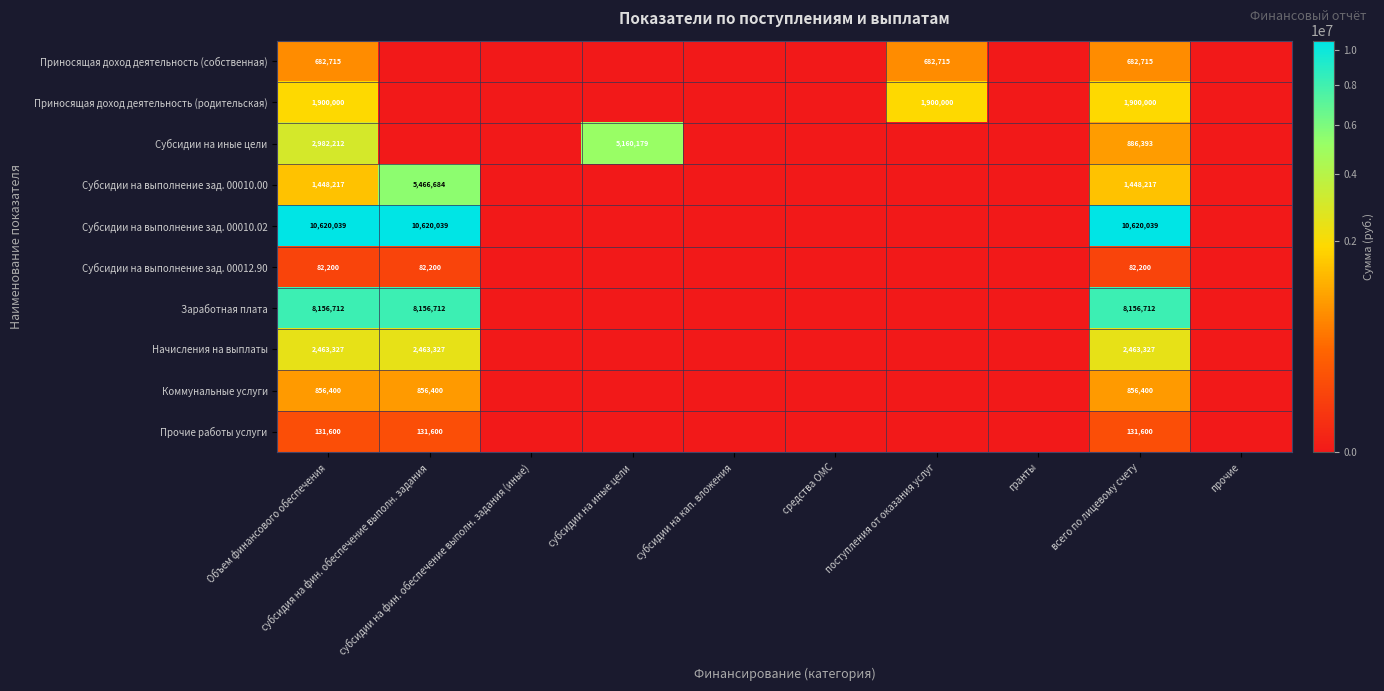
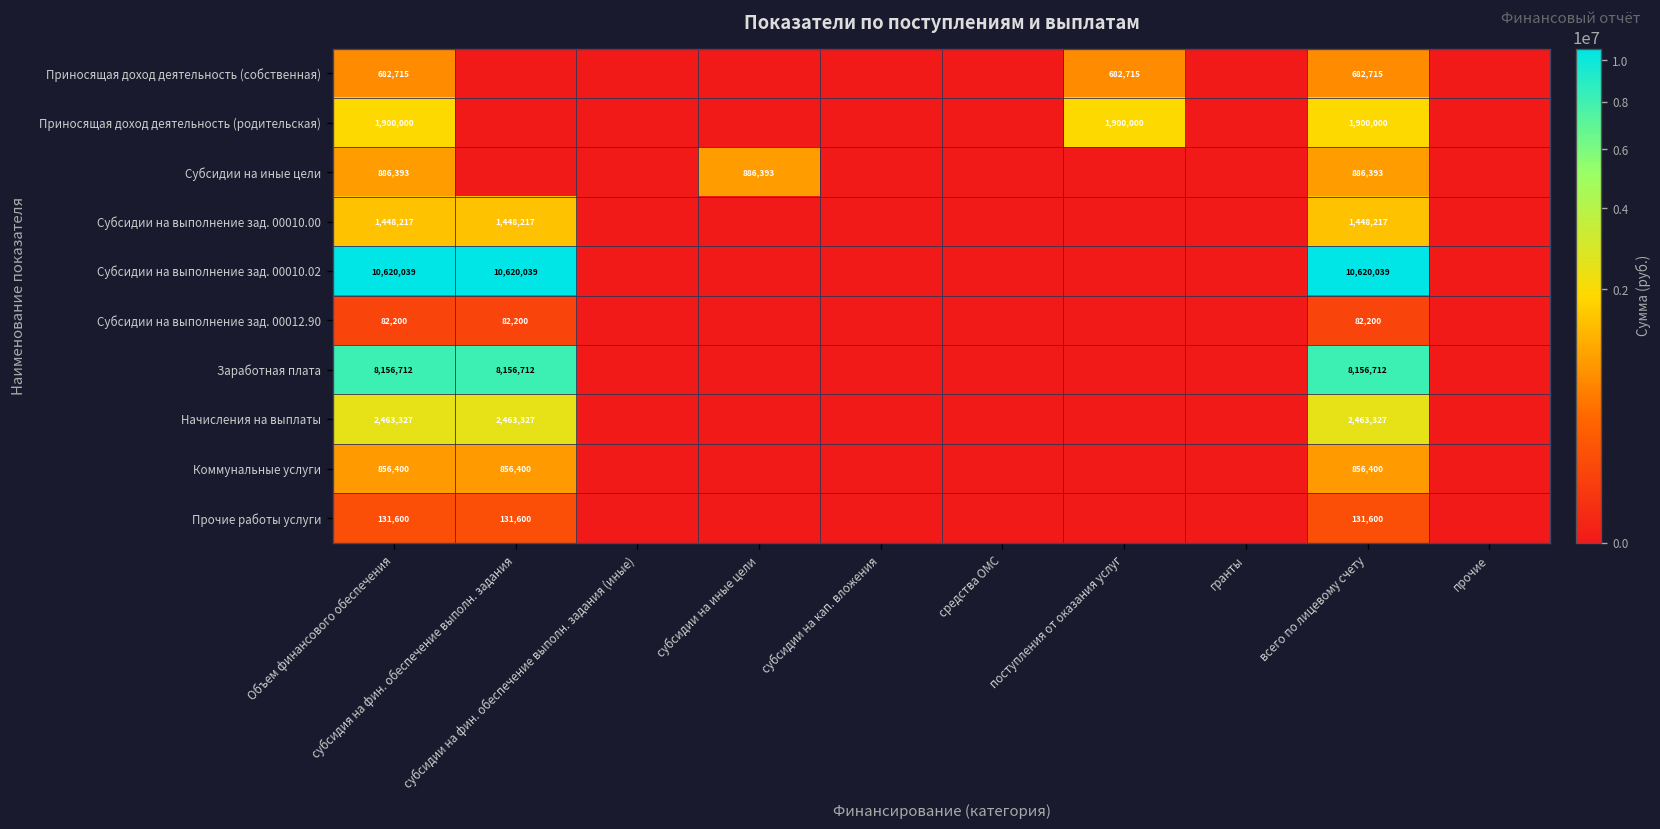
Субсидии на иные цели, Объем финансового обеспечения: 2,982,212 -> 886,393
Субсидии на иные цели, субсидии на иные цели: 5,160,179 -> 886,393
Субсидии на выполнение зад. 00010.00, субсидия на фин. обеспечение выполн. задания: 5,466,684 -> 1,448,217
